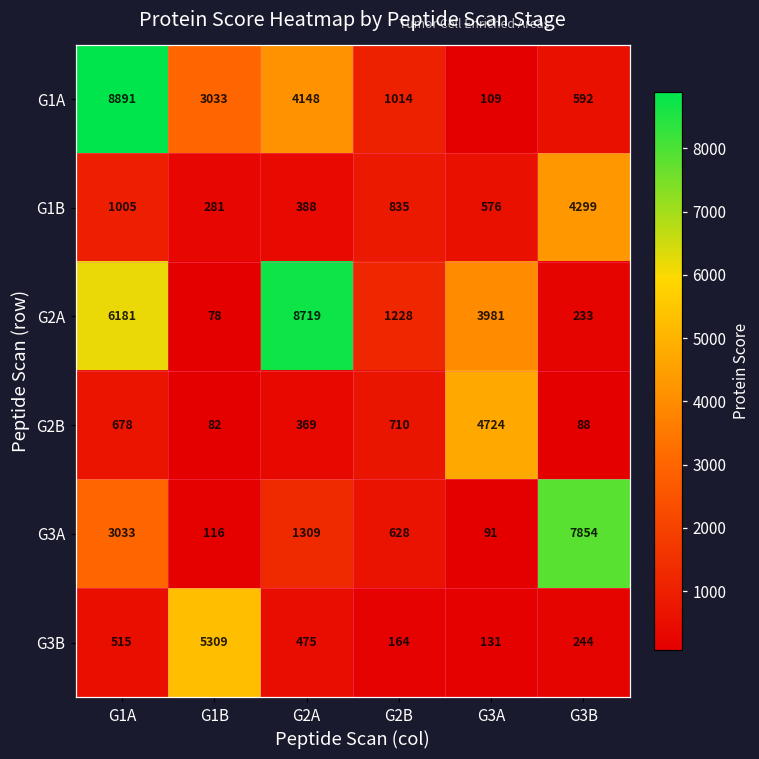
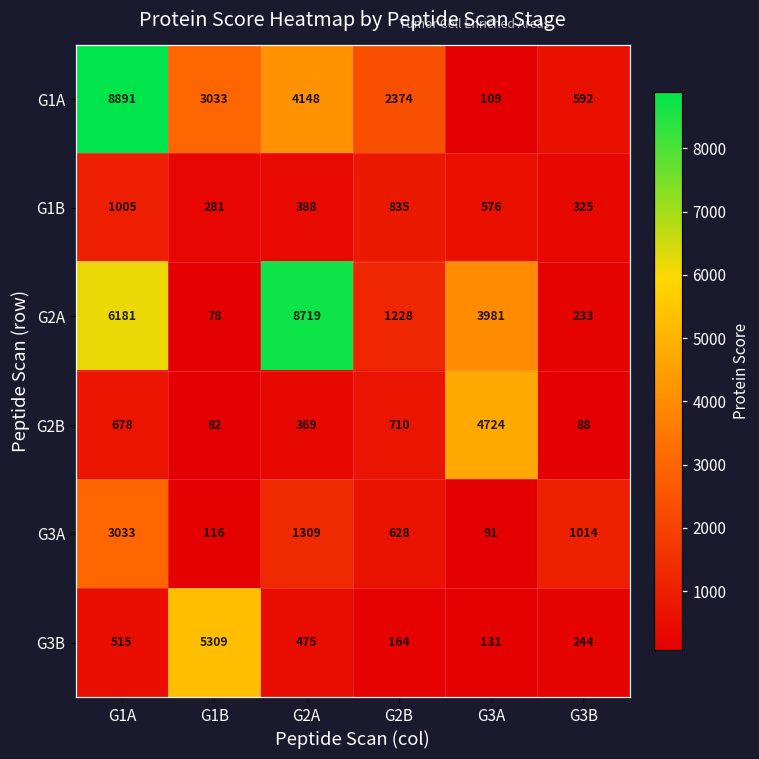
G1A, G2B: 1014 -> 2374
G1B, G3B: 4299 -> 325
G3A, G3B: 7854 -> 1014
